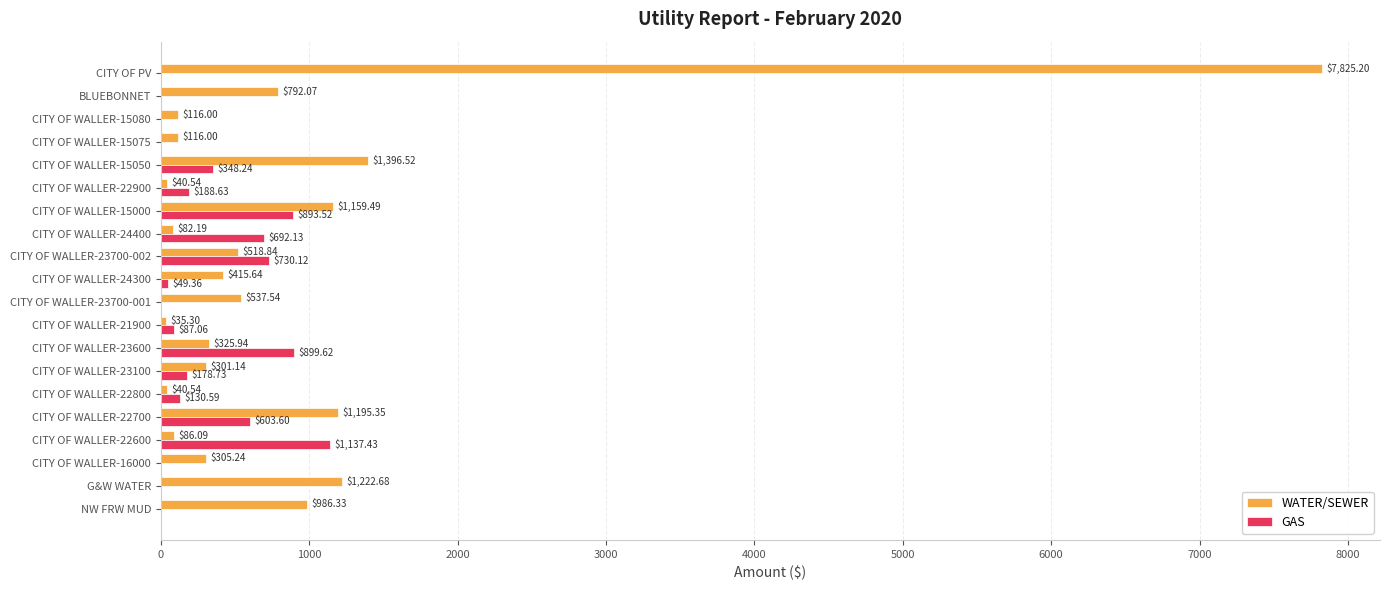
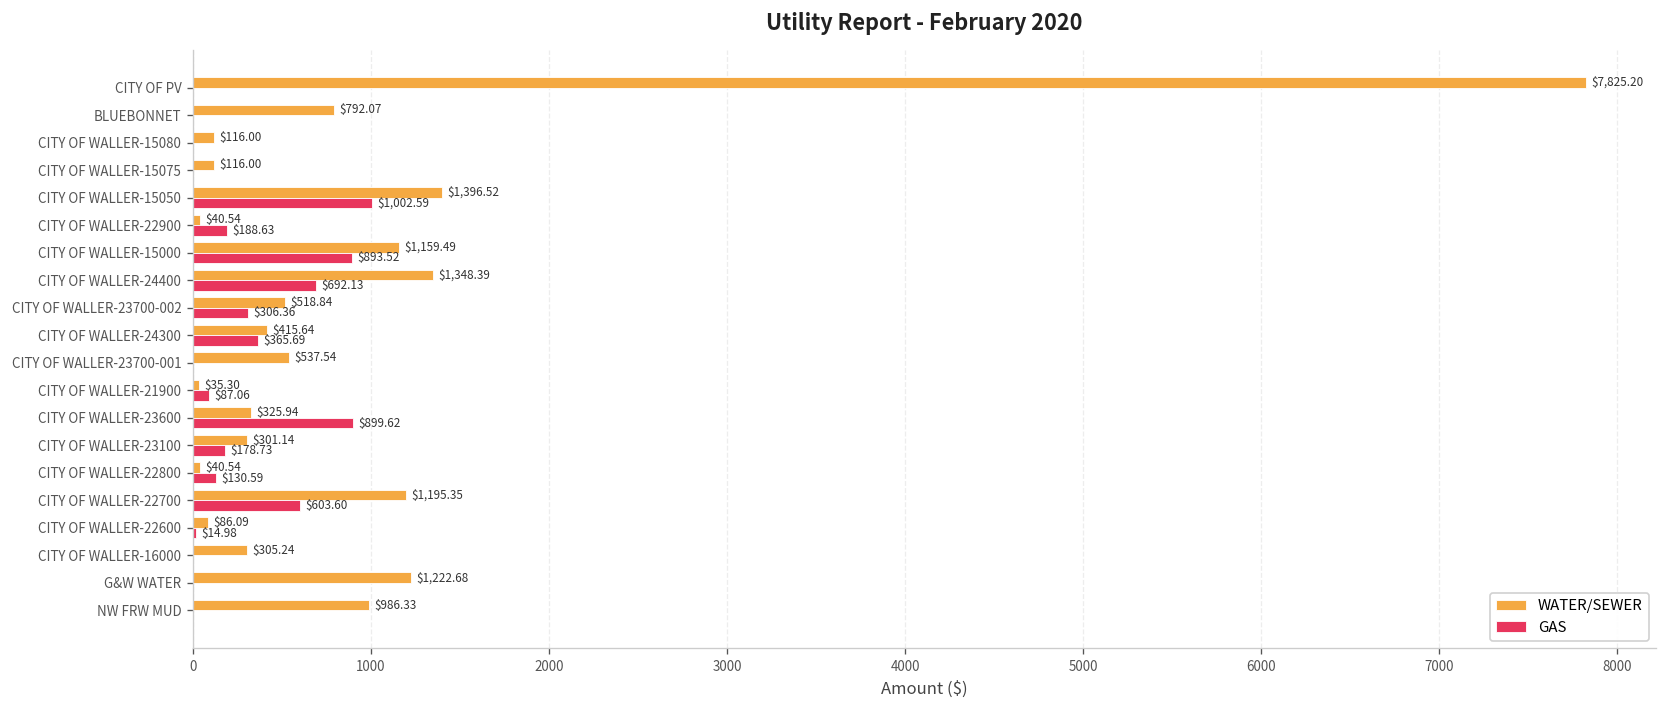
GAS, CITY OF WALLER-15050: $348.24 -> $1,002.59
WATER/SEWER, CITY OF WALLER-24400: $82.19 -> $1,348.39
GAS, CITY OF WALLER-23700-002: $730.12 -> $306.36
GAS, CITY OF WALLER-24300: $49.36 -> $365.69
GAS, CITY OF WALLER-22600: $1,137.43 -> $14.98
